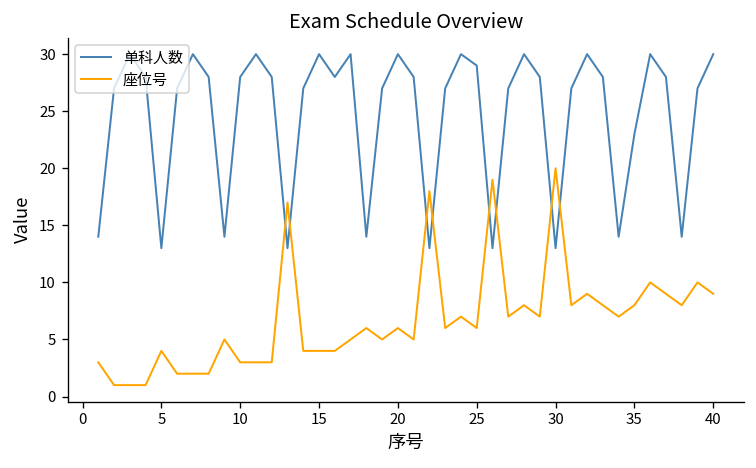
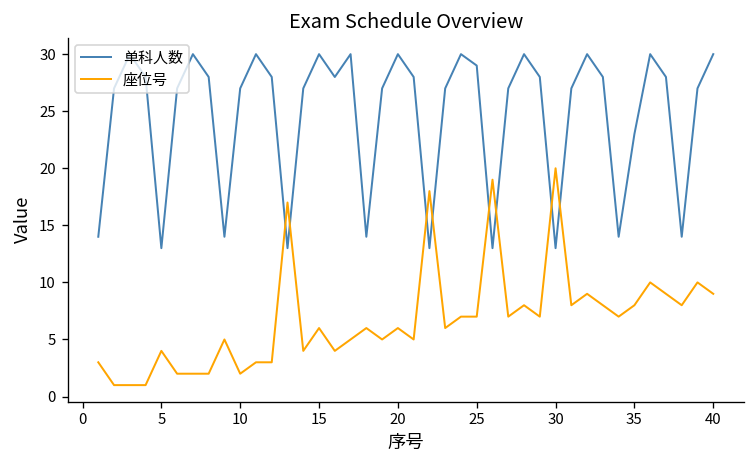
单科人数, 10: 28 -> 27
座位号, 10: 3 -> 2
座位号, 15: 4 -> 6
座位号, 25: 6 -> 7
